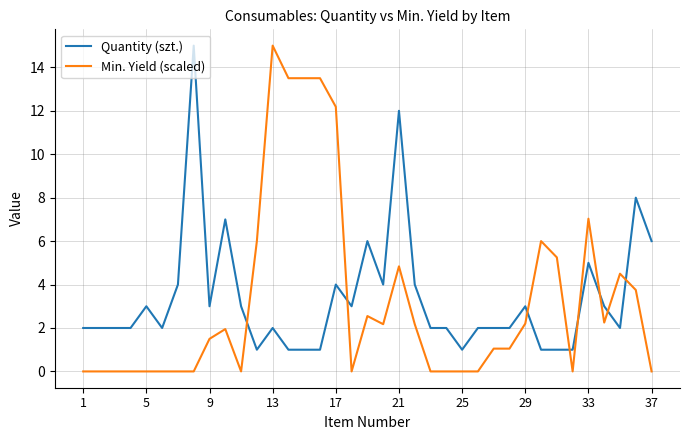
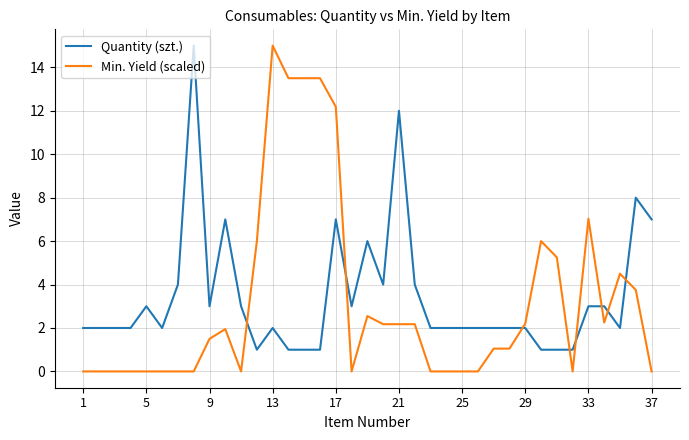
Quantity (szt.), 17: 4 -> 7
Min. Yield (scaled), 21: 4.8 -> 2.2
Quantity (szt.), 25: 1 -> 2
Quantity (szt.), 29: 3 -> 2
Quantity (szt.), 33: 5 -> 3
Quantity (szt.), 37: 6 -> 7
